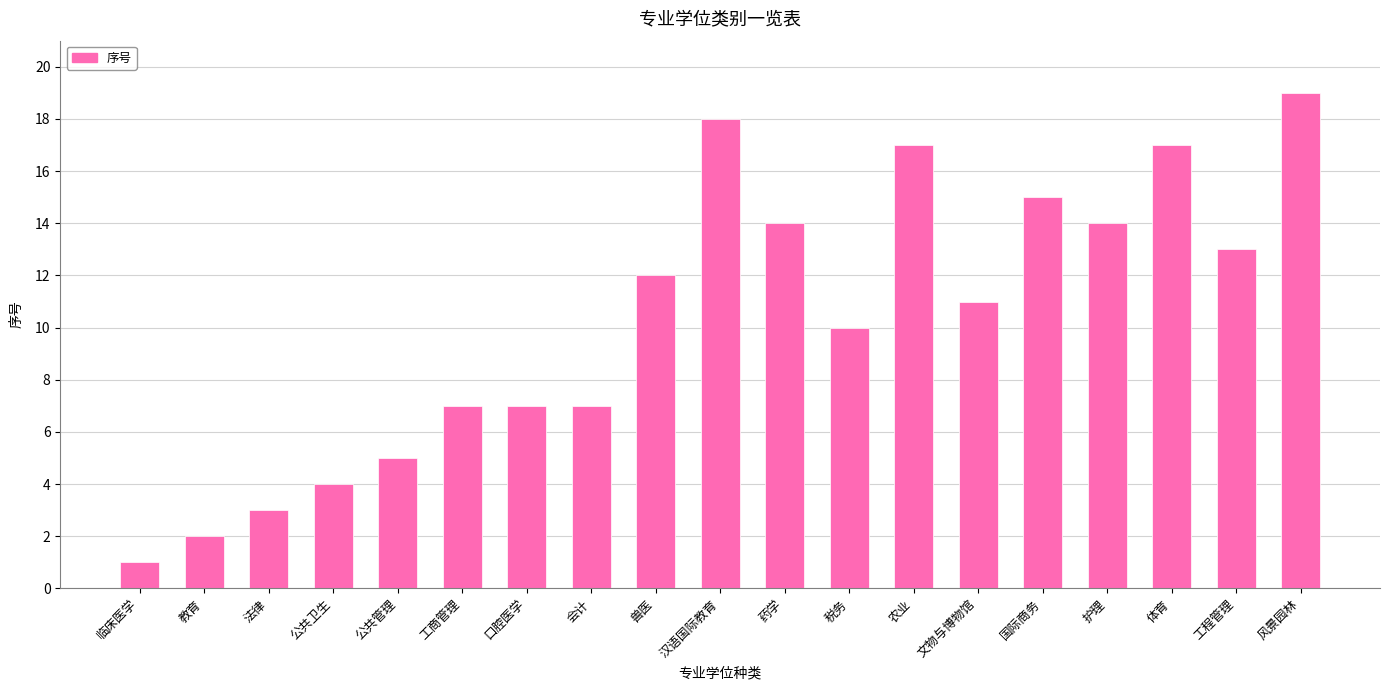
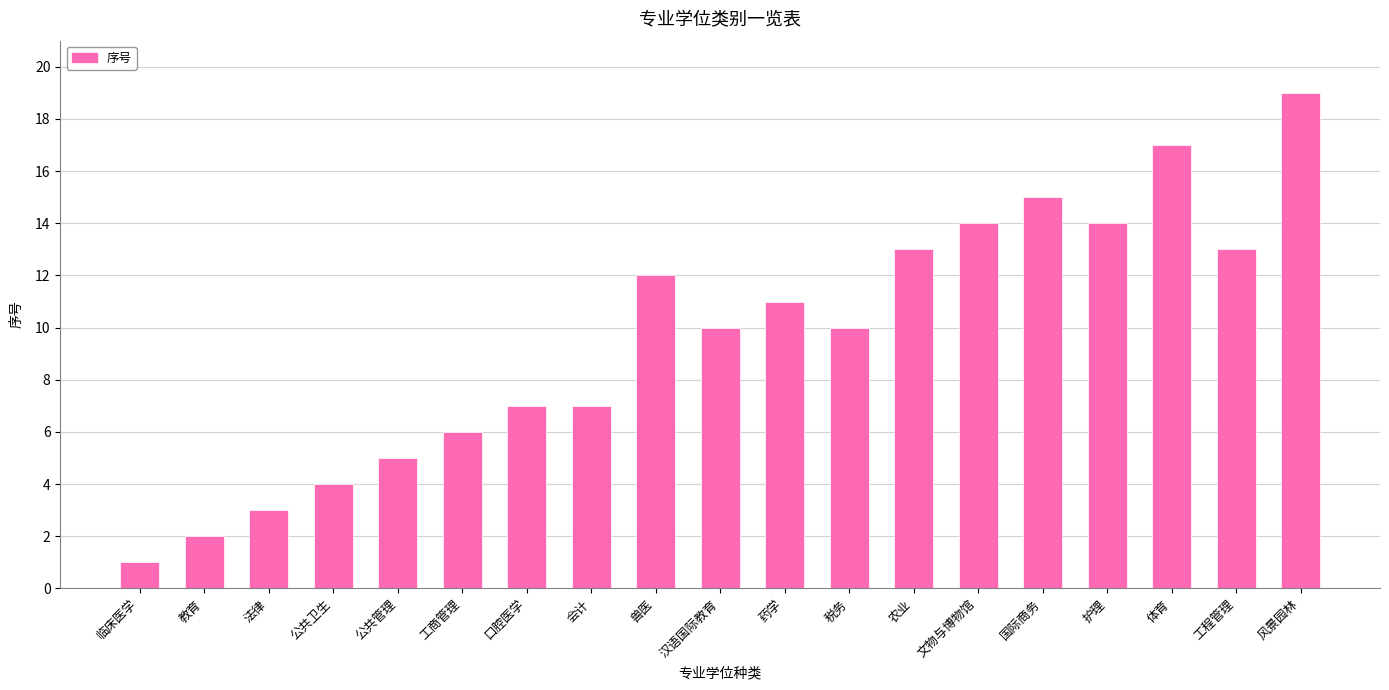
工商管理: 7 -> 6
汉语国际教育: 18 -> 10
药学: 14 -> 11
农业: 17 -> 13
文物与博物馆: 11 -> 14
